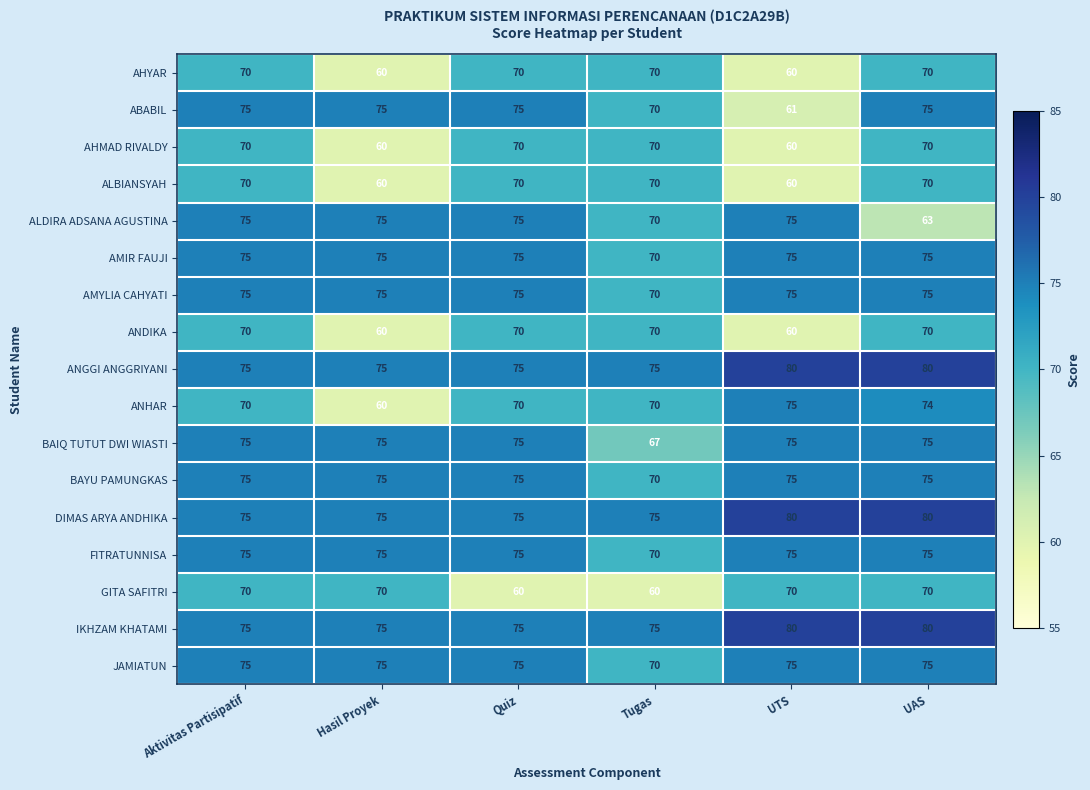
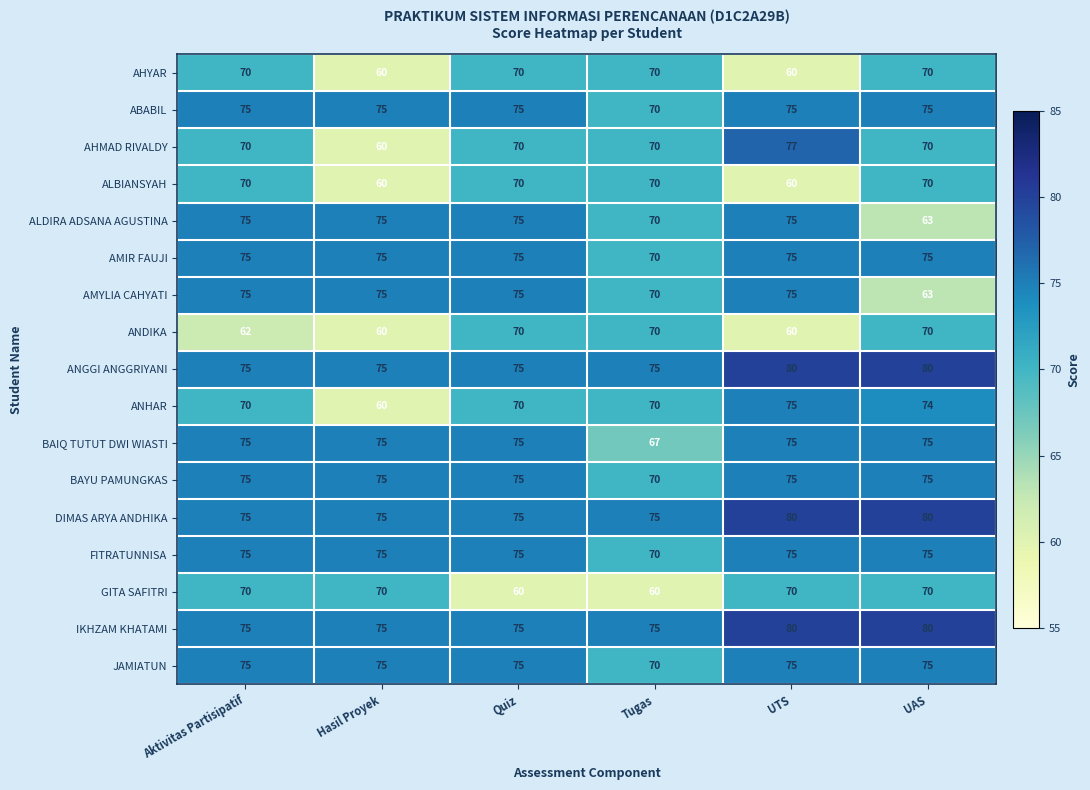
ABABIL, UTS: 61 -> 75
AHMAD RIVALDY, UTS: 60 -> 77
AMYLIA CAHYATI, UAS: 75 -> 63
ANDIKA, Aktivitas Partisipatif: 70 -> 62
